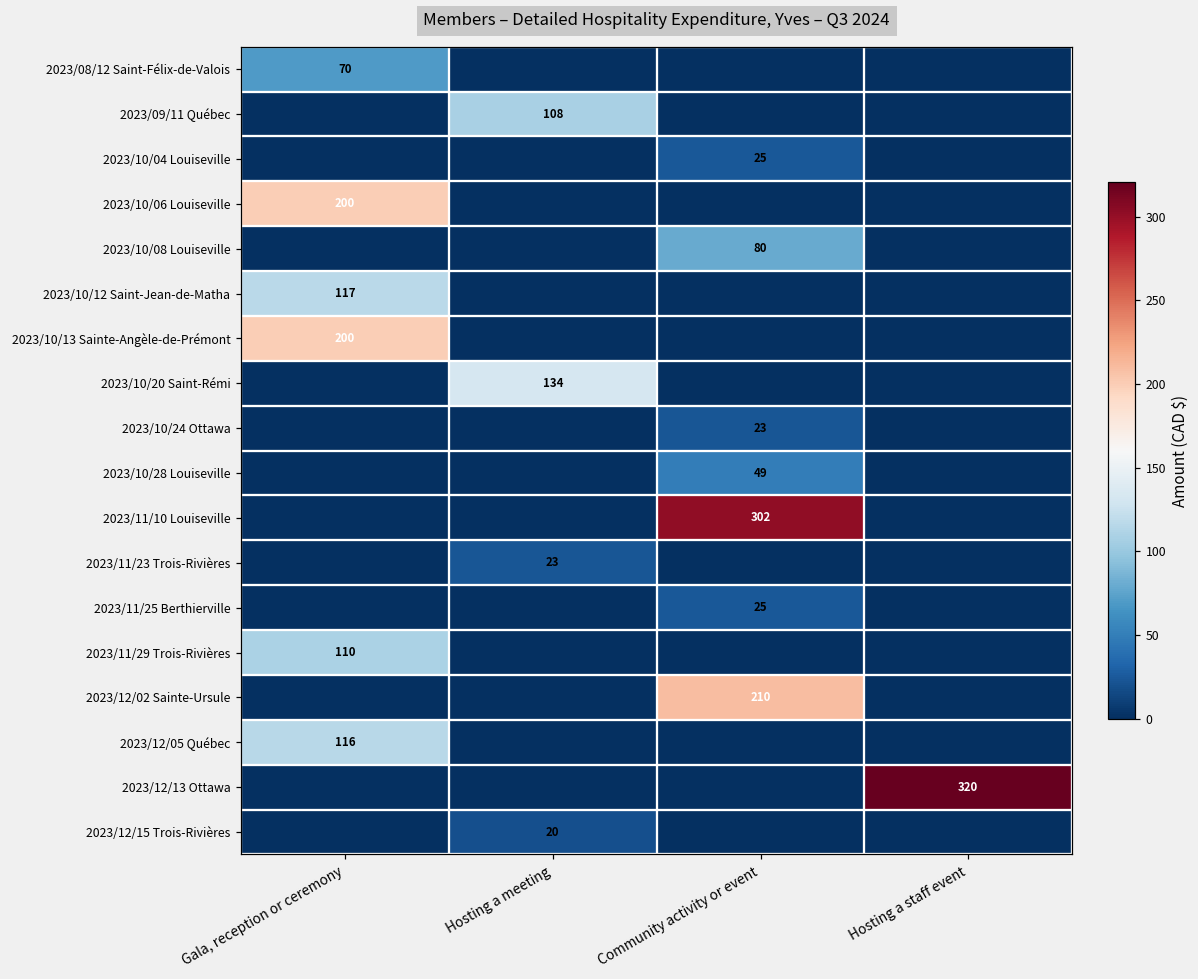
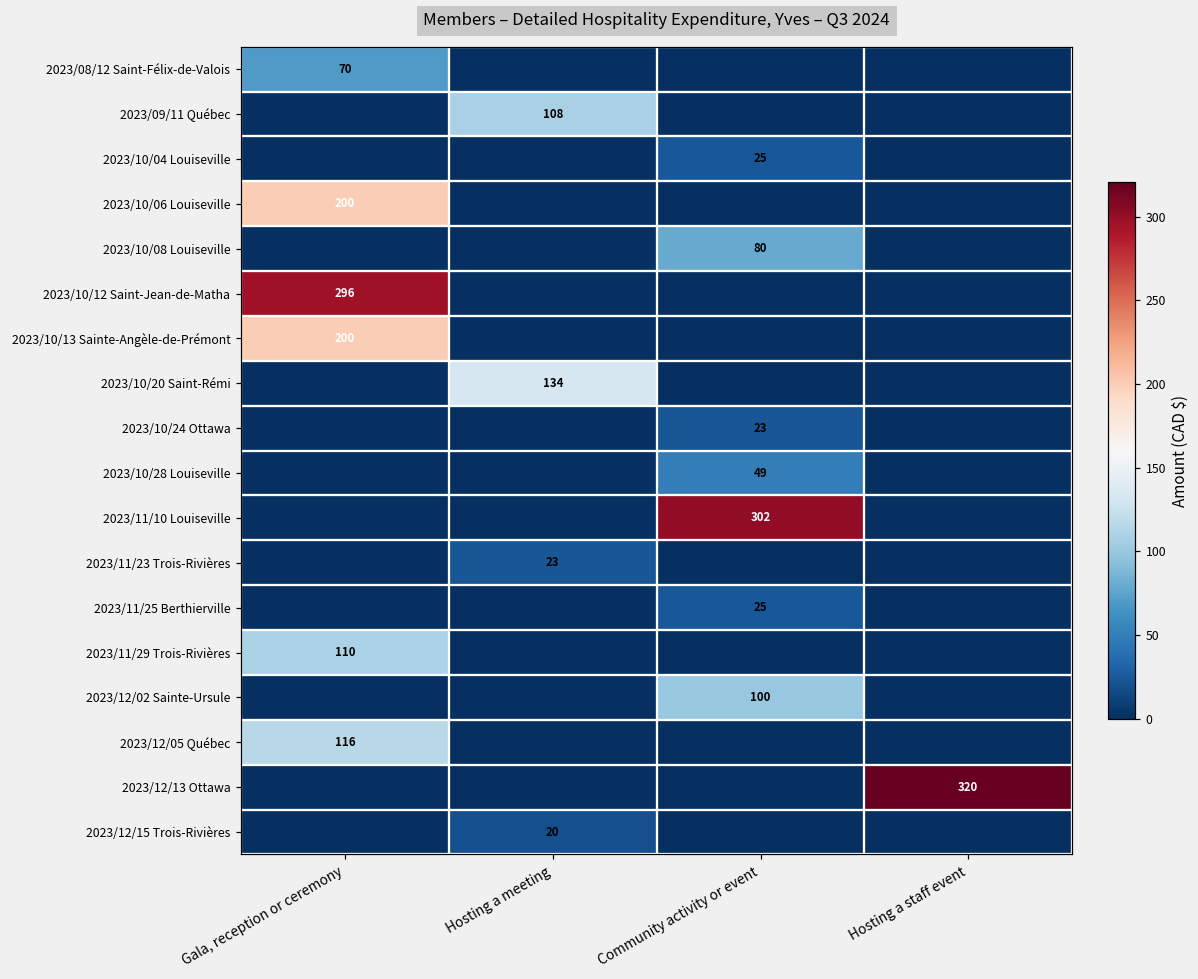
2023/10/12 Saint-Jean-de-Matha, Gala, reception or ceremony: 117 -> 296
2023/12/02 Sainte-Ursule, Community activity or event: 210 -> 100
